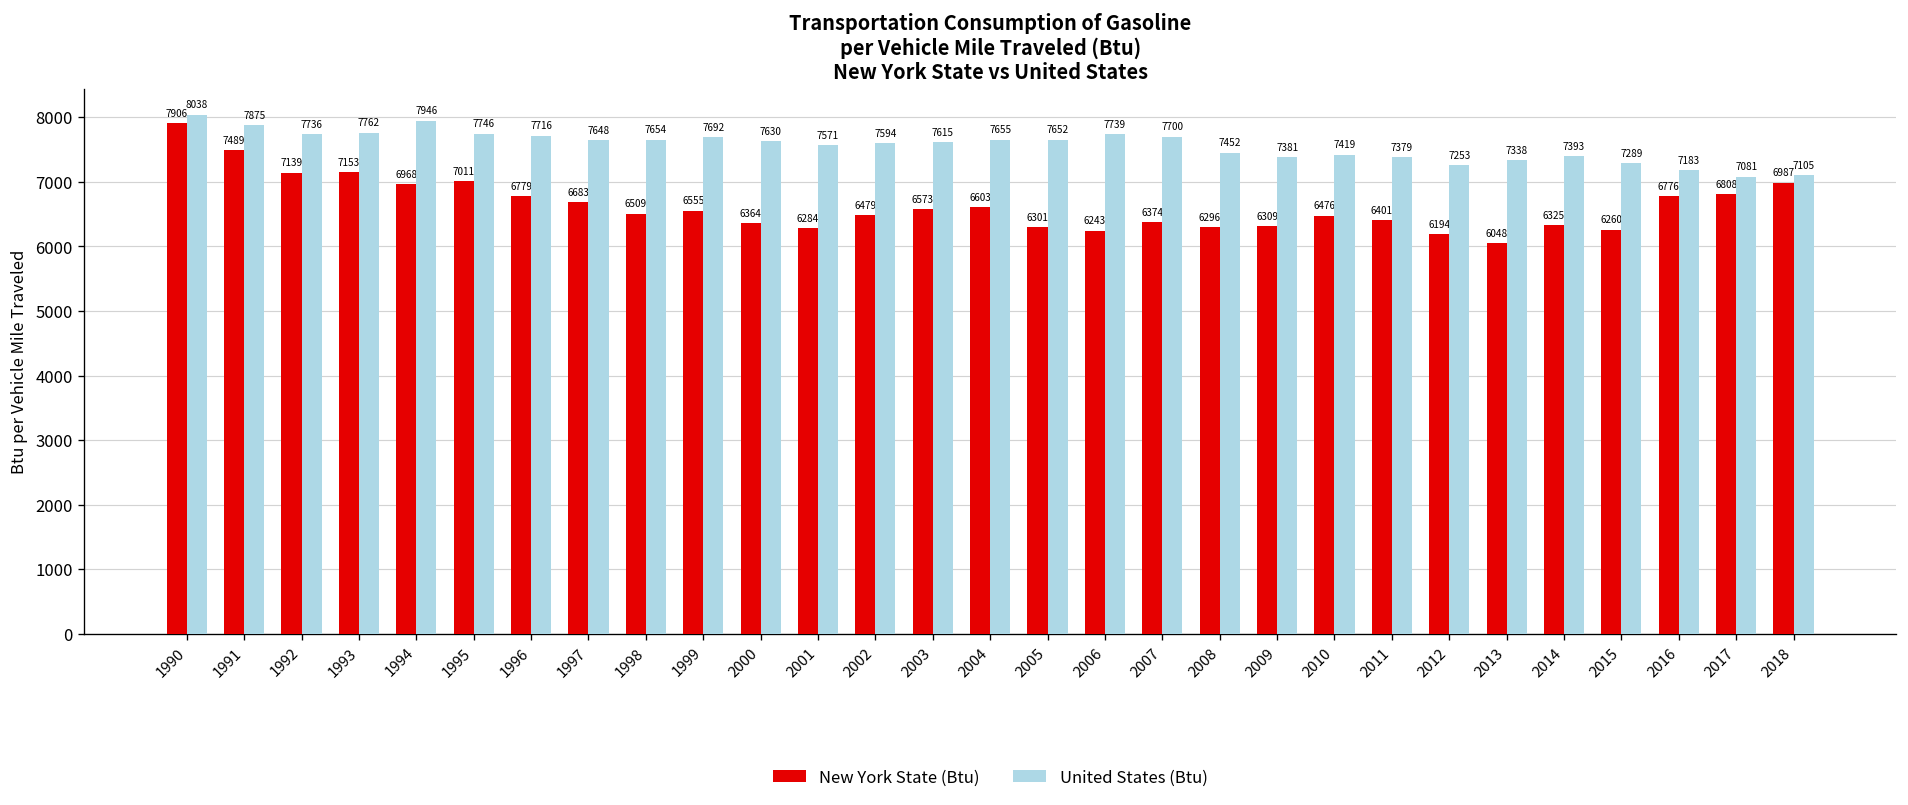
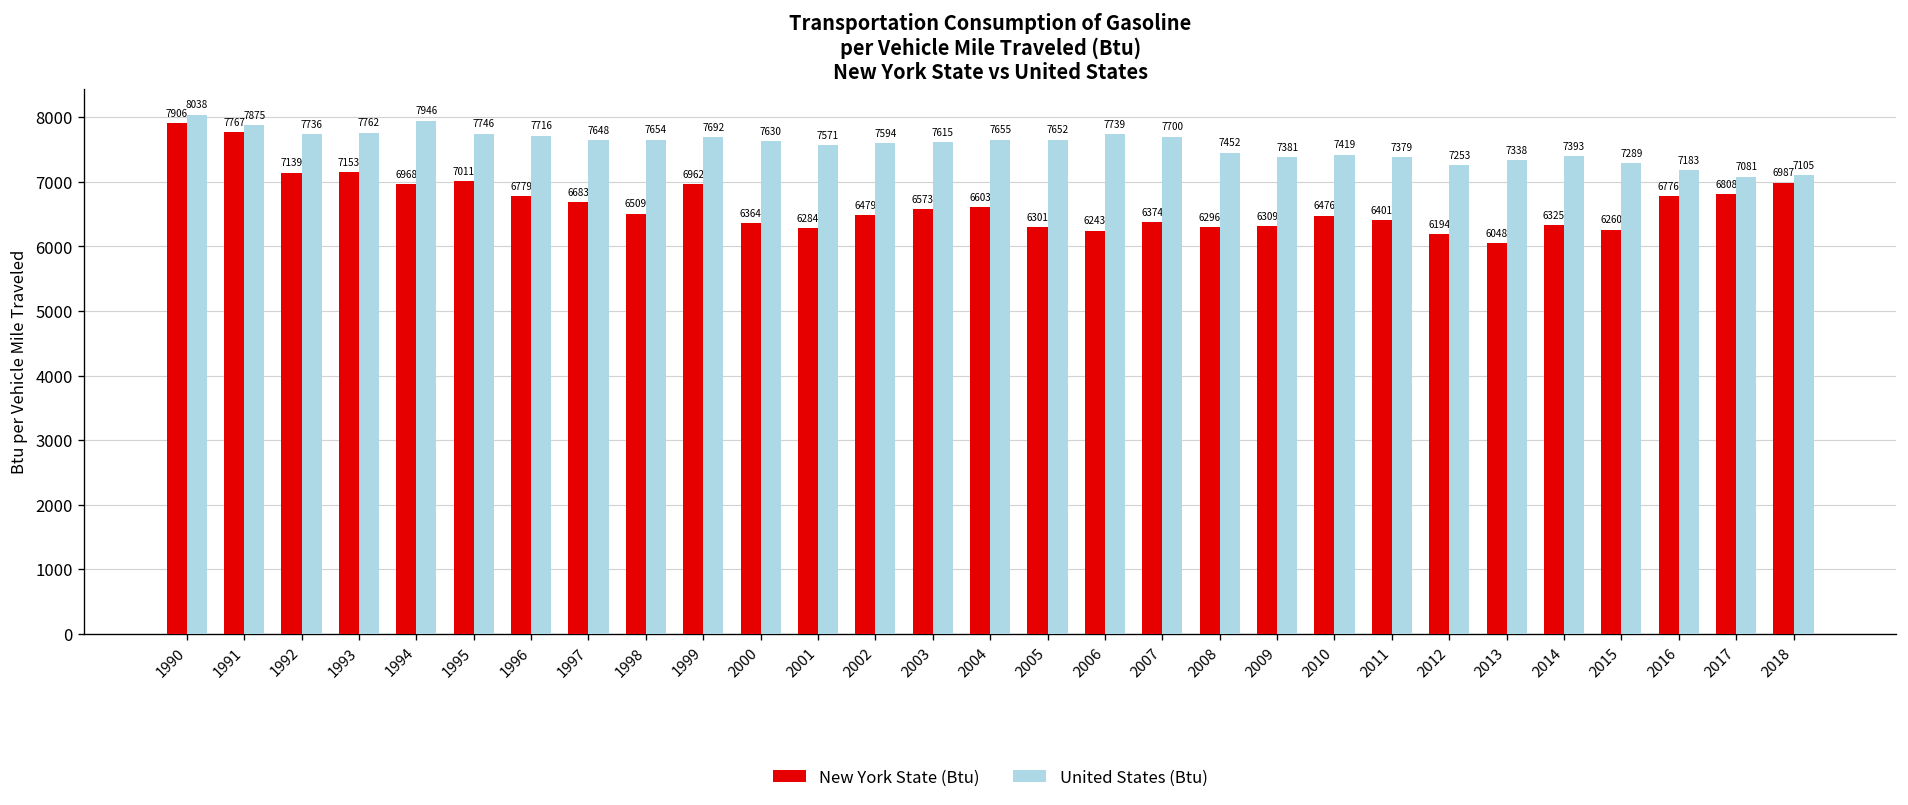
New York State (Btu), 1991: 7489 -> 7767
New York State (Btu), 1999: 6555 -> 6962
